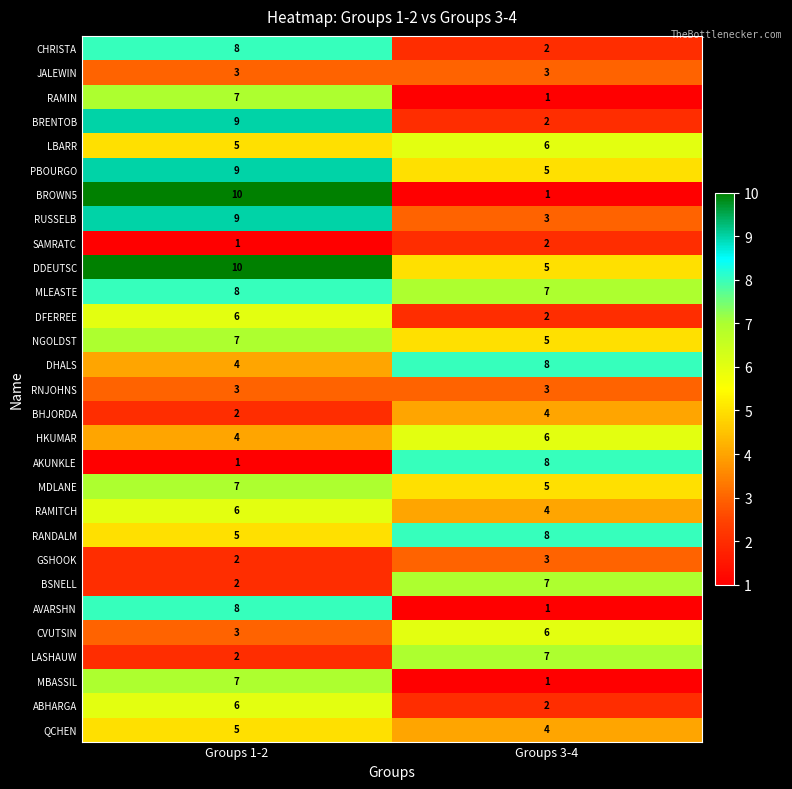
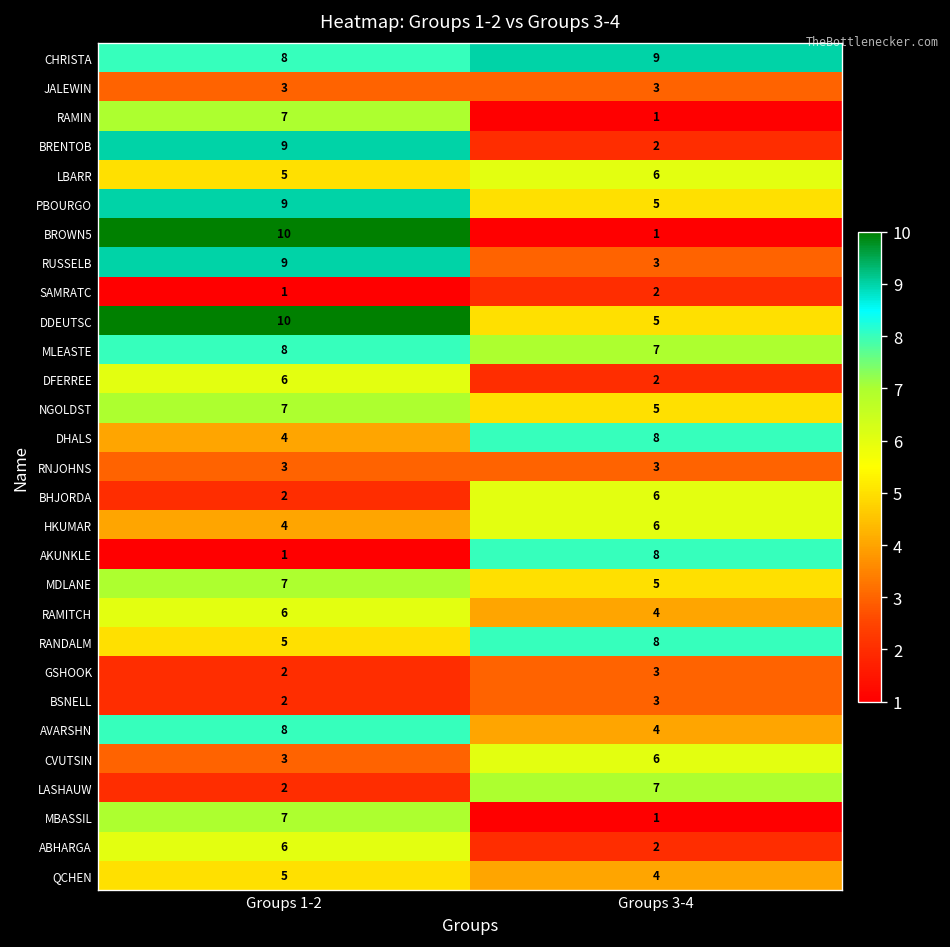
CHRISTA, Groups 3-4: 2 -> 9
BHJORDA, Groups 3-4: 4 -> 6
BSNELL, Groups 3-4: 7 -> 3
AVARSHN, Groups 3-4: 1 -> 4
